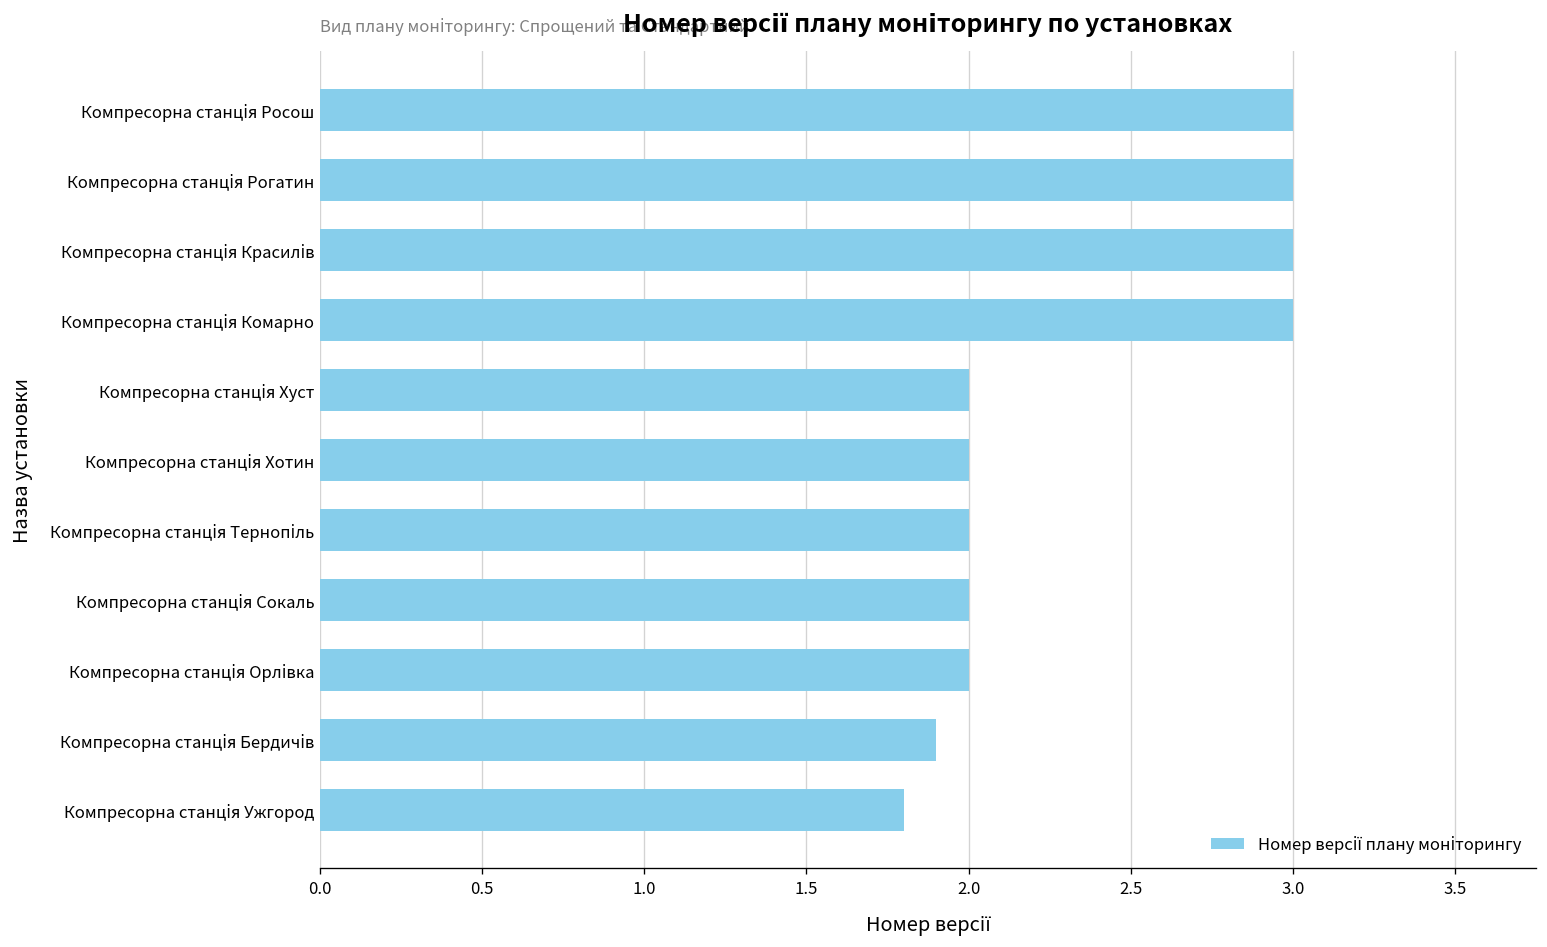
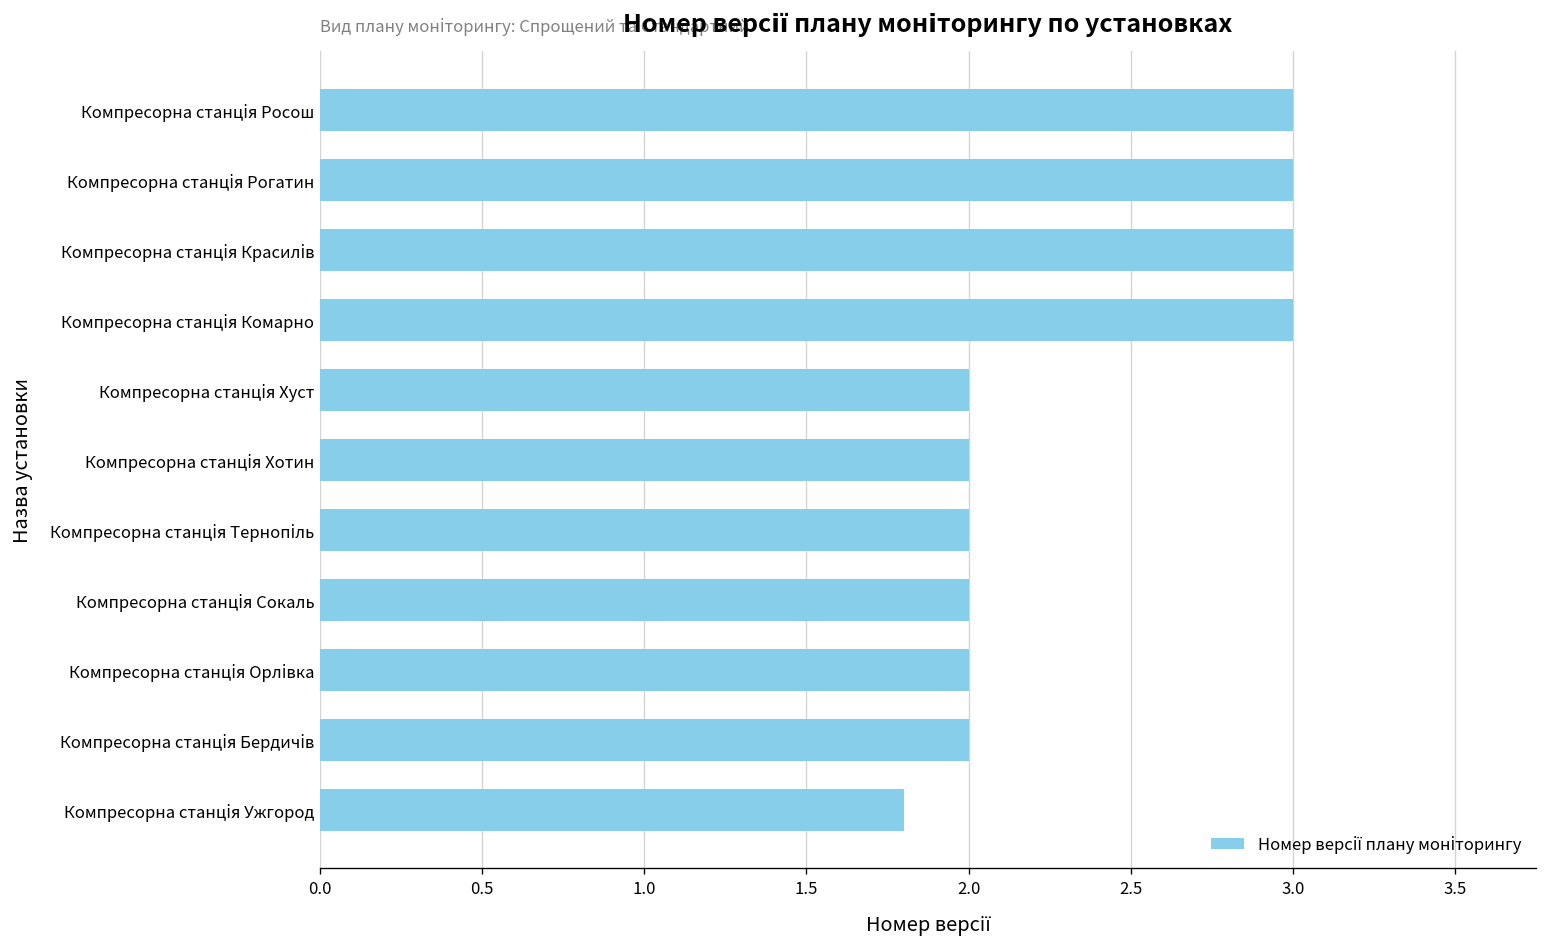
Компресорна станція Бердичів: 1.9 -> 2.0
